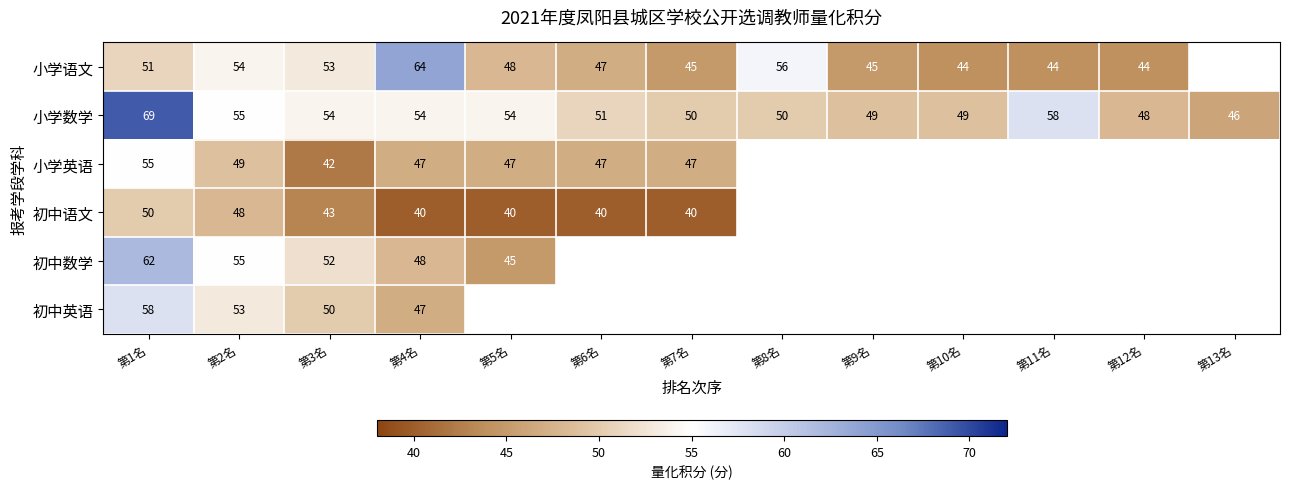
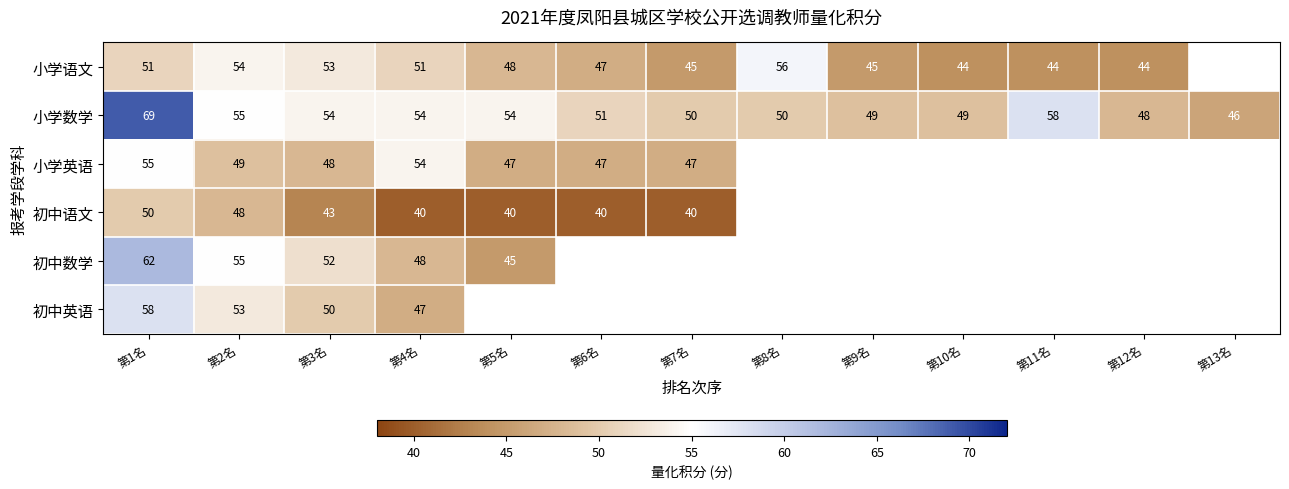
小学语文, 第4名: 64 -> 51
小学英语, 第3名: 42 -> 48
小学英语, 第4名: 47 -> 54
